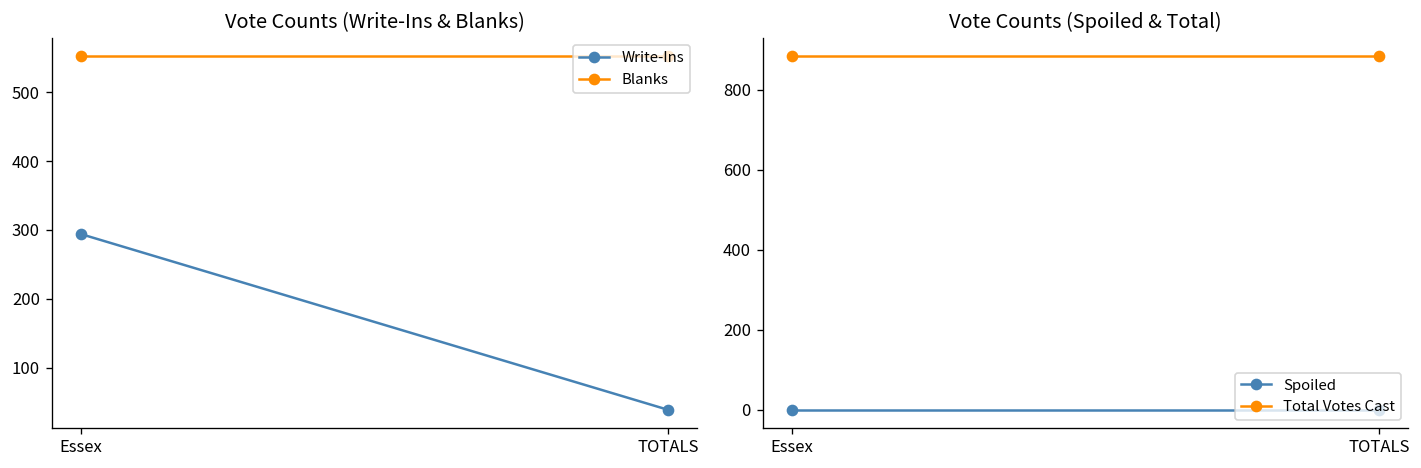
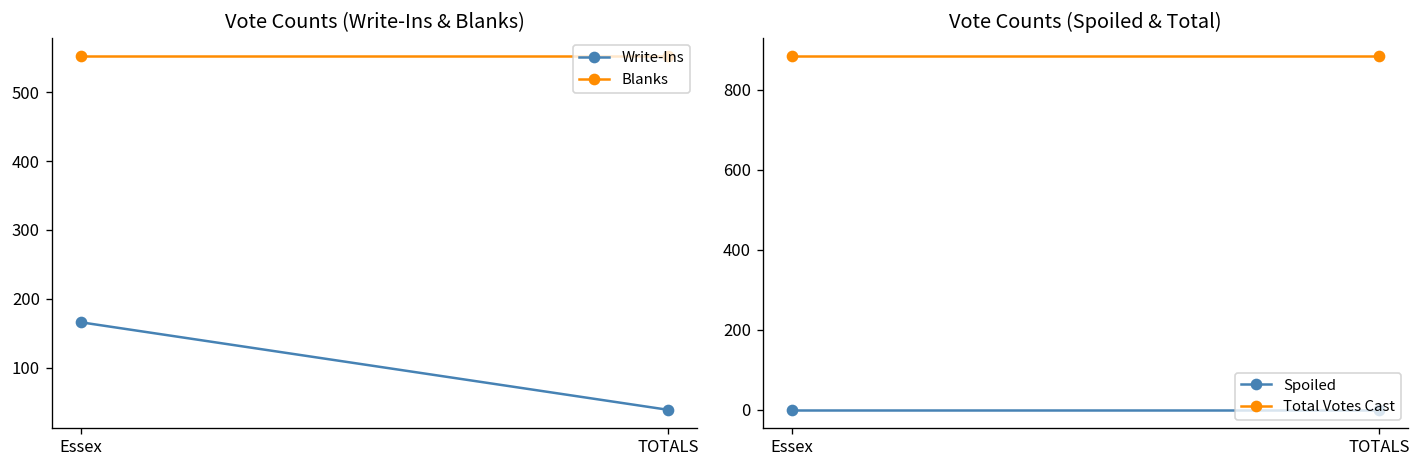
Vote Counts (Write-Ins & Blanks), Write-Ins, Essex: 290 -> 170
